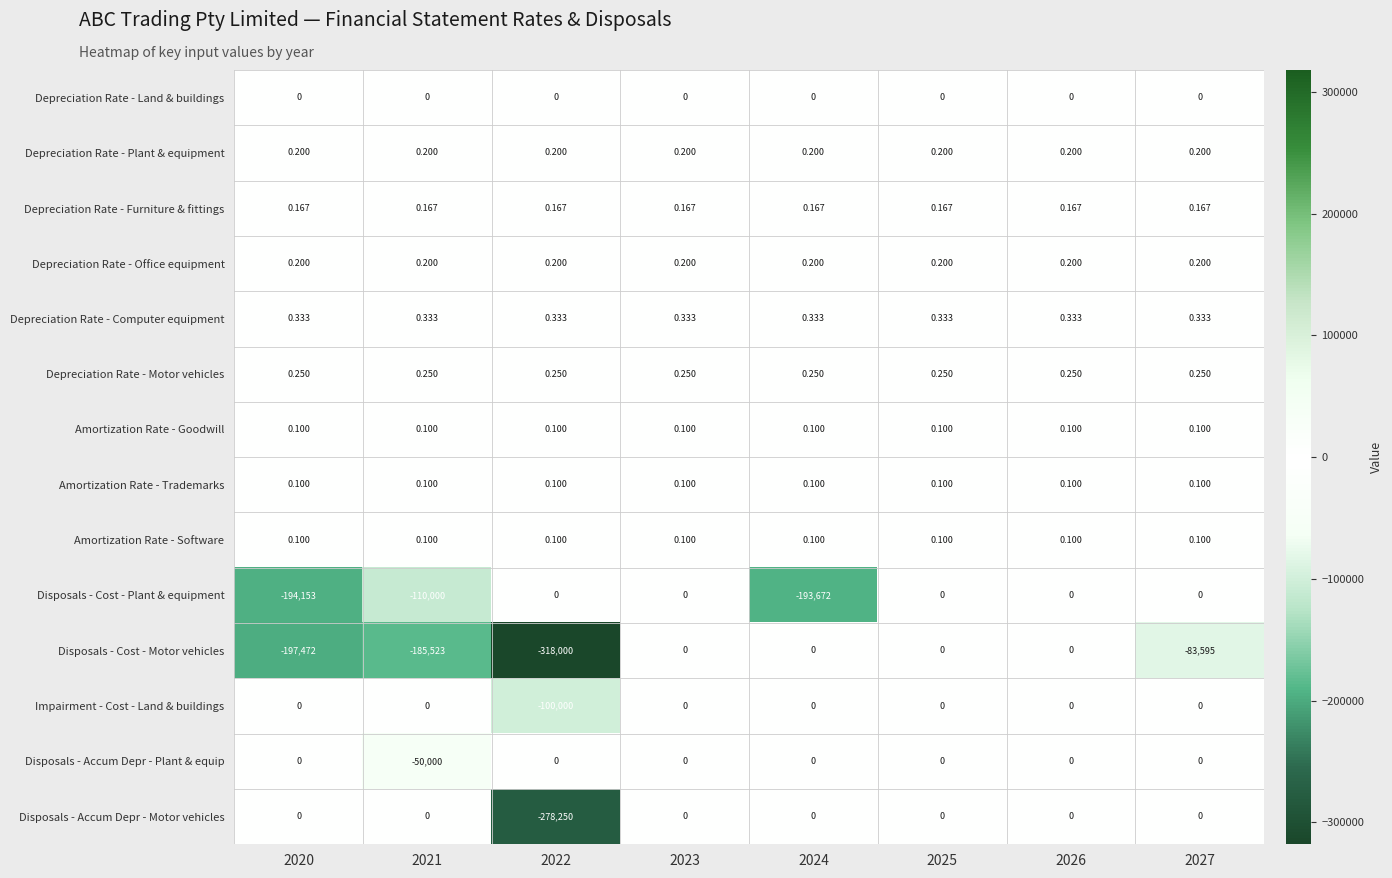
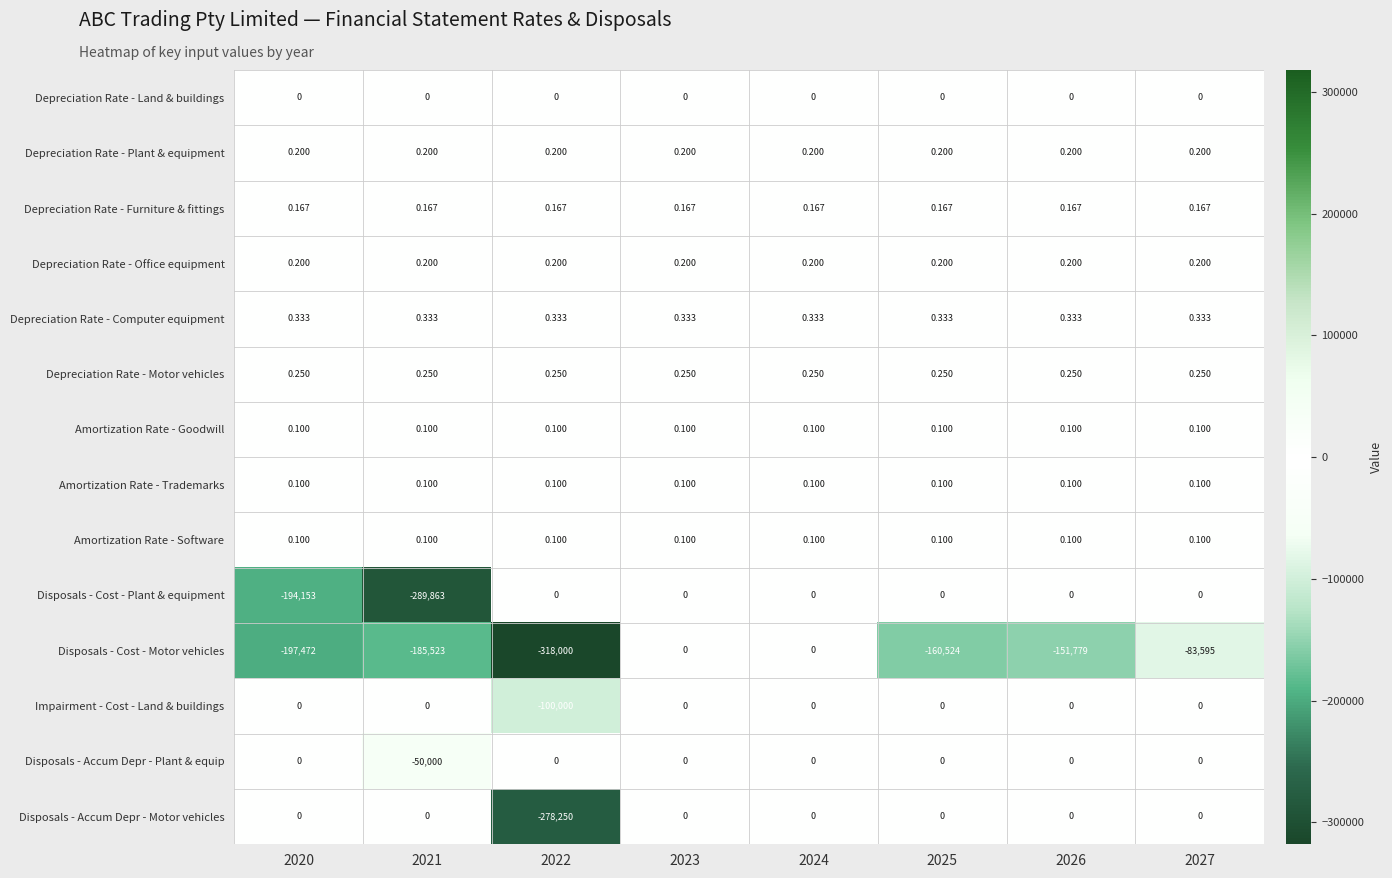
Disposals - Cost - Plant & equipment, 2021: -110,000 -> -289,863
Disposals - Cost - Plant & equipment, 2024: -193,672 -> 0
Disposals - Cost - Motor vehicles, 2025: 0 -> -160,524
Disposals - Cost - Motor vehicles, 2026: 0 -> -151,779
